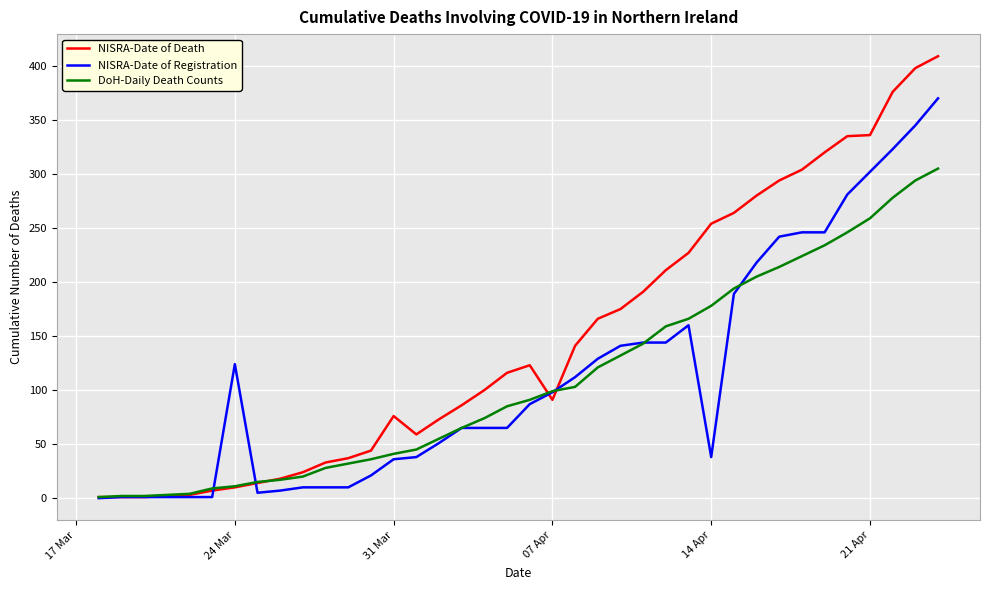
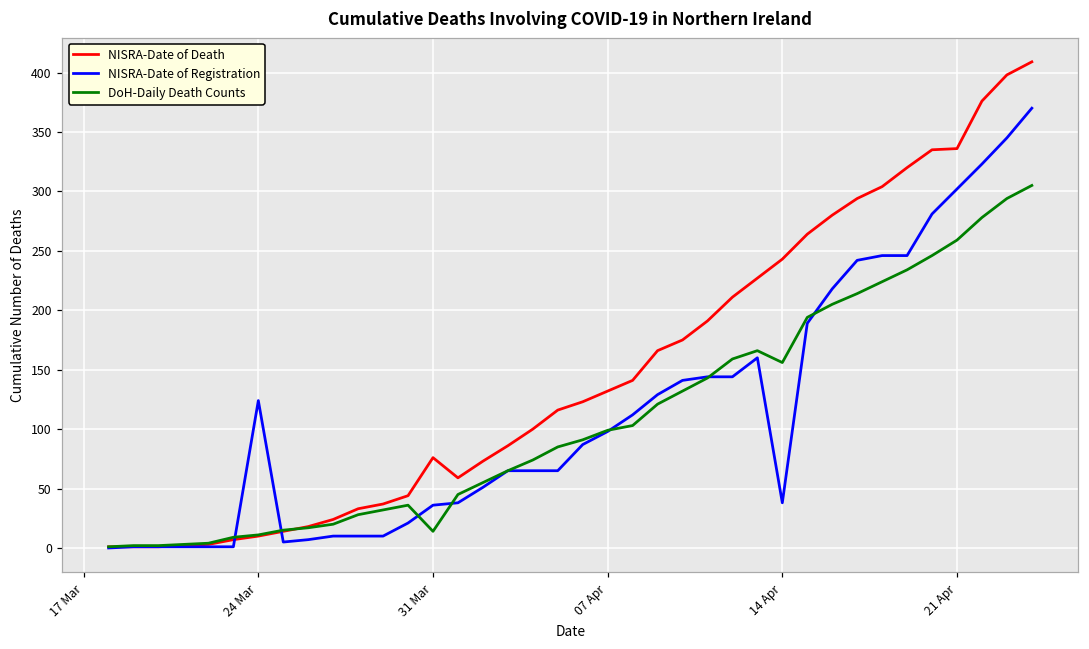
DoH-Daily Death Counts, 31 Mar: 41 -> 14
NISRA-Date of Death, 07 Apr: 91 -> 132
NISRA-Date of Death, 14 Apr: 254 -> 243
DoH-Daily Death Counts, 14 Apr: 178 -> 156
